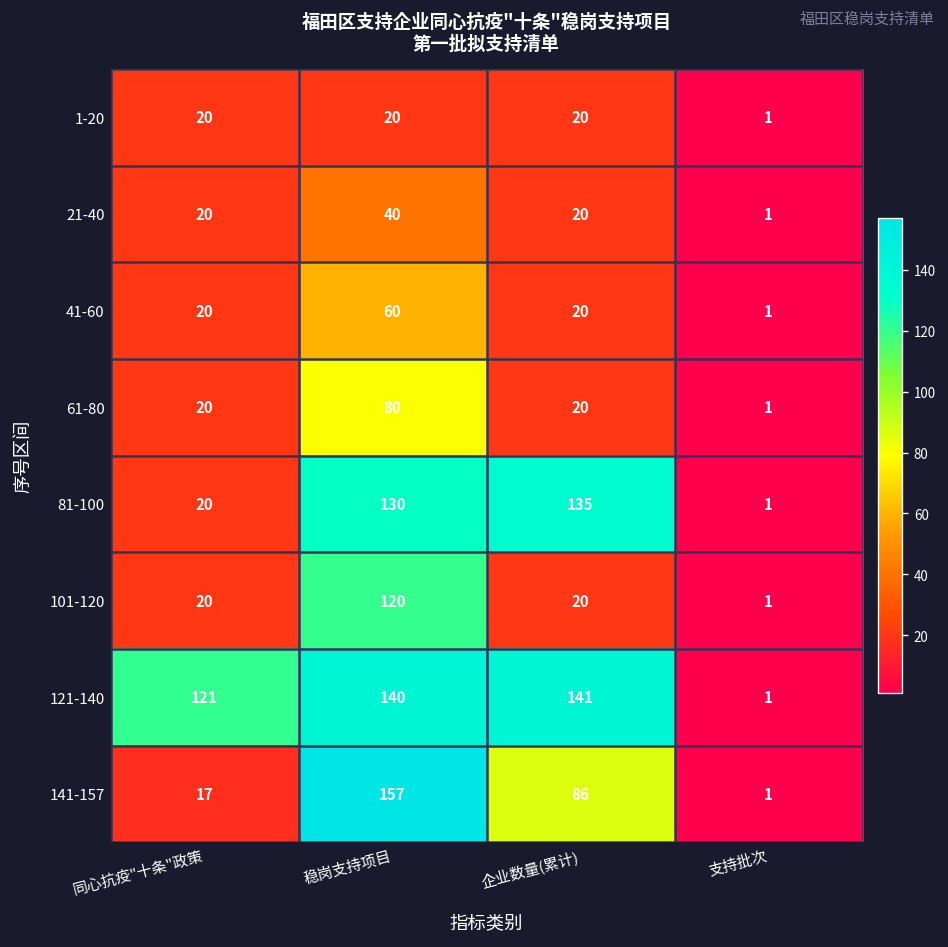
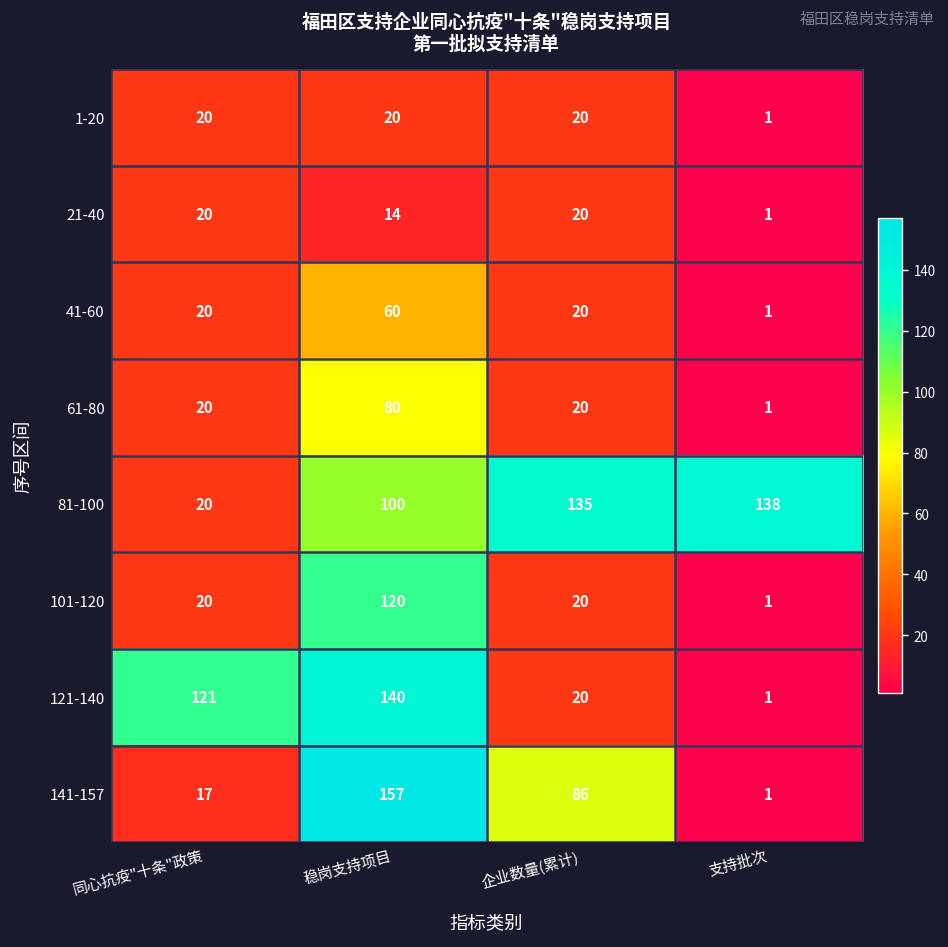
21-40, 稳岗支持项目: 40 -> 14
81-100, 稳岗支持项目: 130 -> 100
81-100, 支持批次: 1 -> 138
121-140, 企业数量(累计): 141 -> 20
